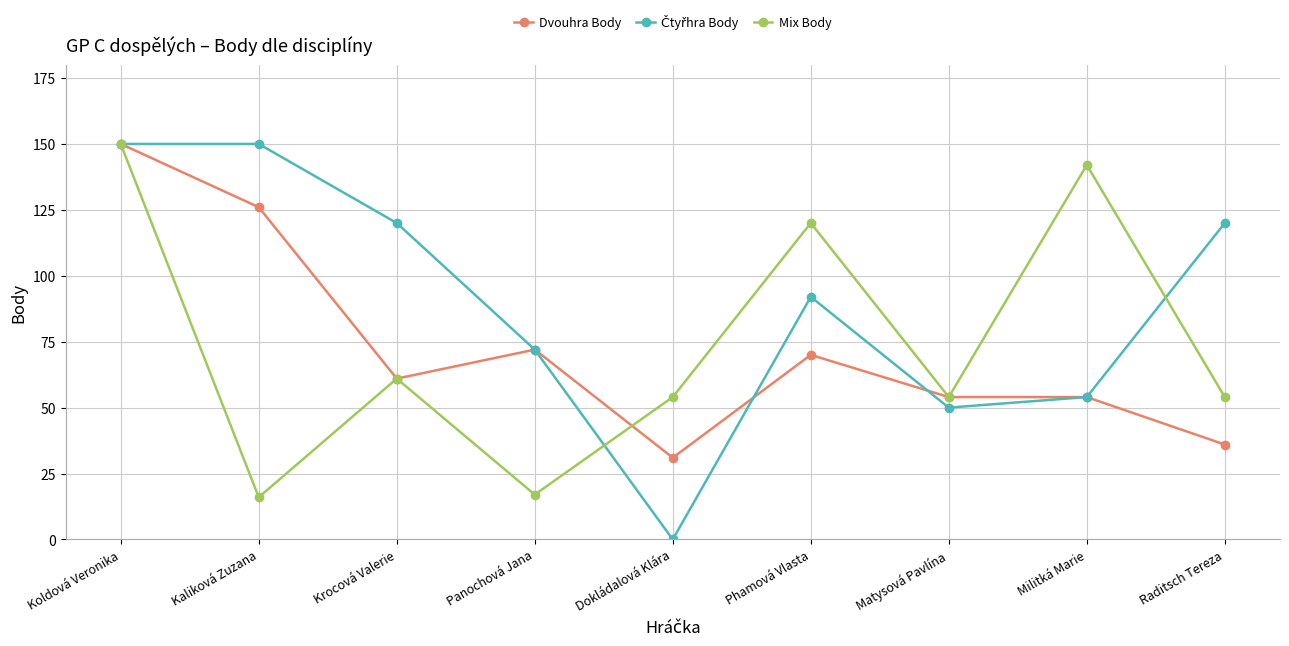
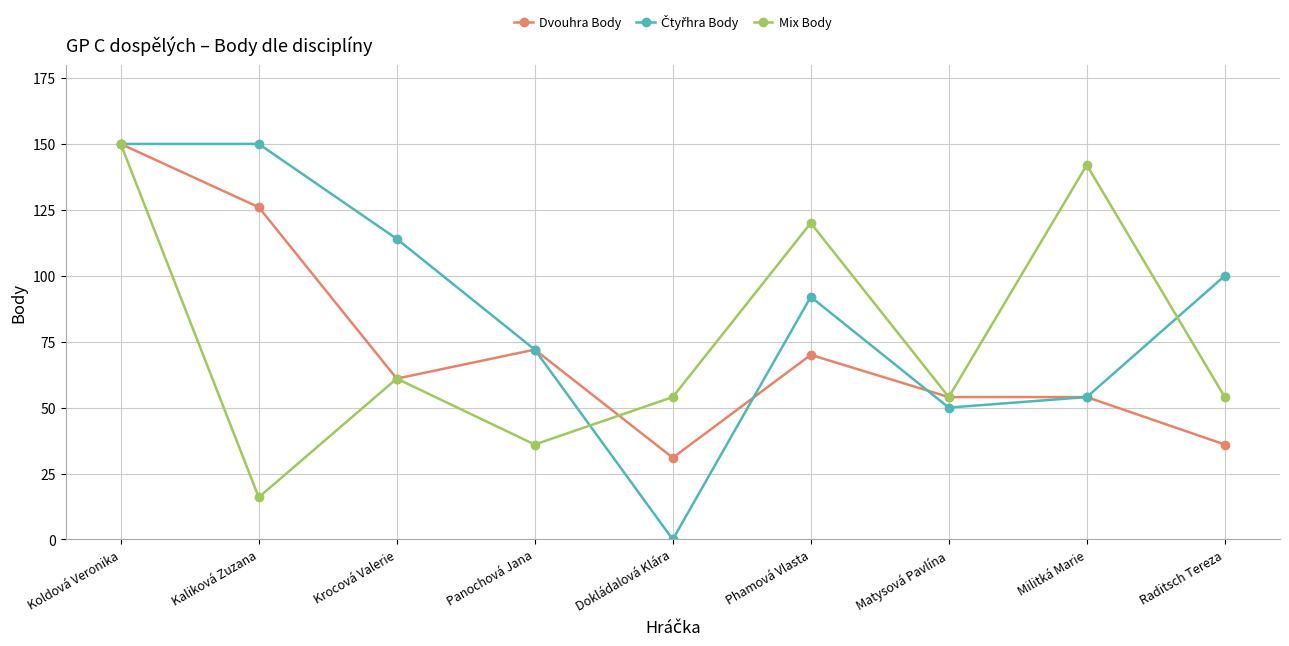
Čtyřhra Body, Krocová Valerie: 120 -> 114
Mix Body, Panochová Jana: 17 -> 36
Čtyřhra Body, Raditsch Tereza: 120 -> 100
